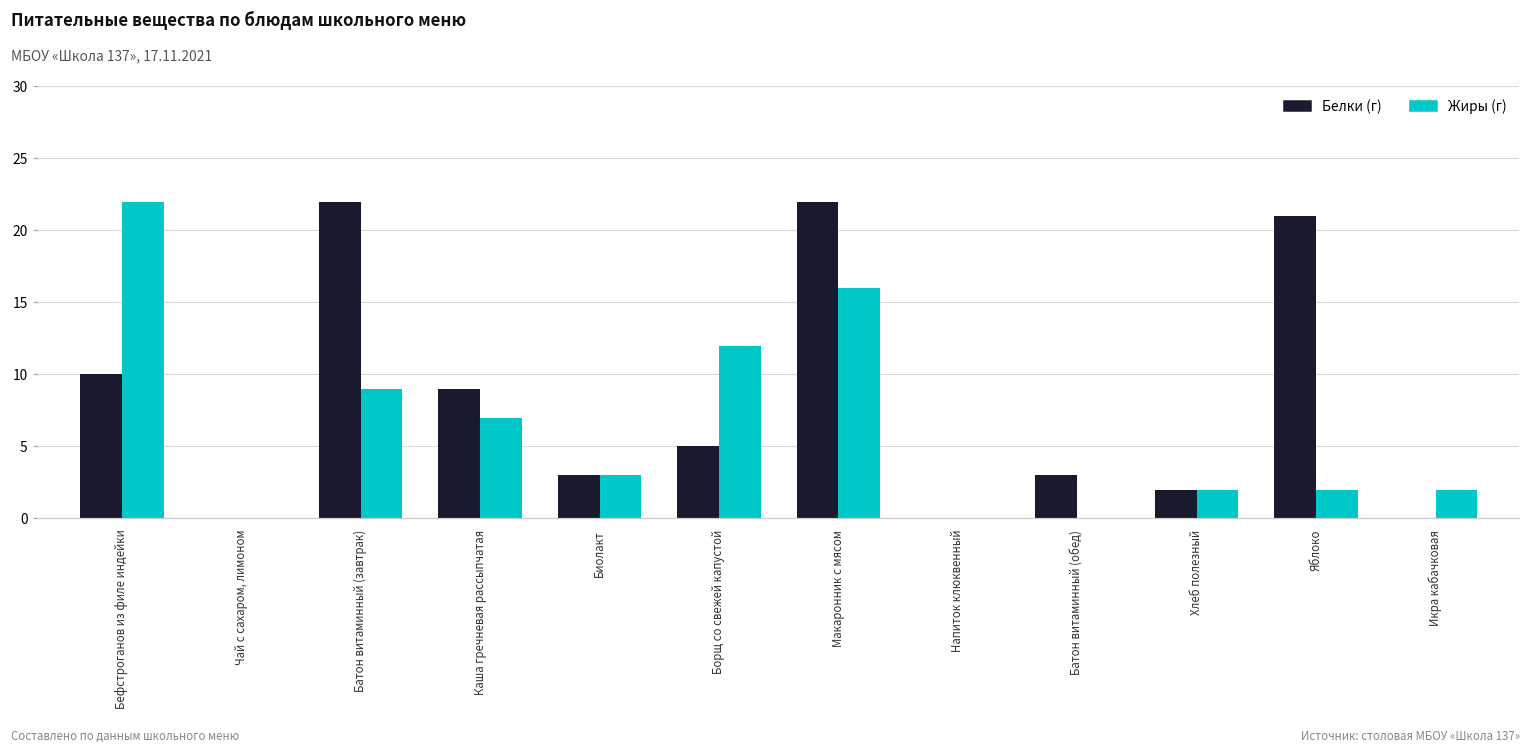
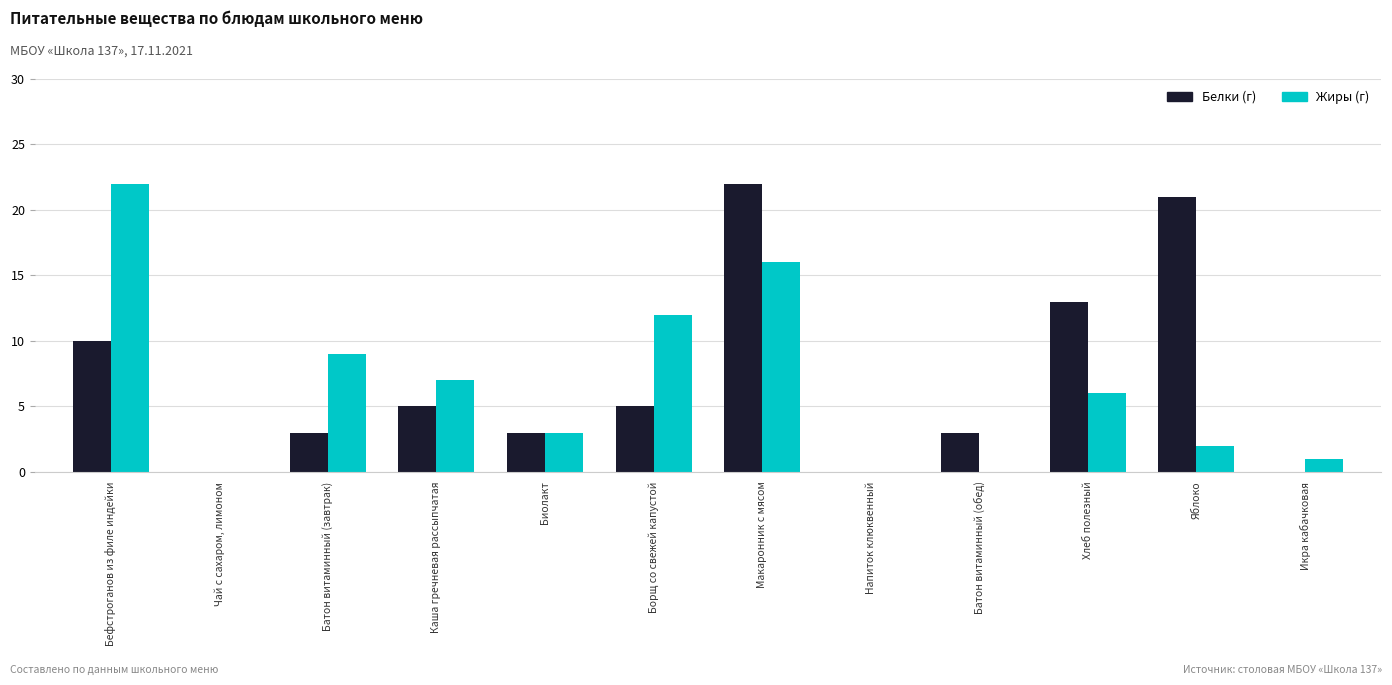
Белки (г), Батон витаминный (завтрак): 22 -> 3
Белки (г), Каша гречневая рассыпчатая: 9 -> 5
Белки (г), Хлеб полезный: 2 -> 13
Жиры (г), Хлеб полезный: 2 -> 6
Жиры (г), Икра кабачковая: 2 -> 1
